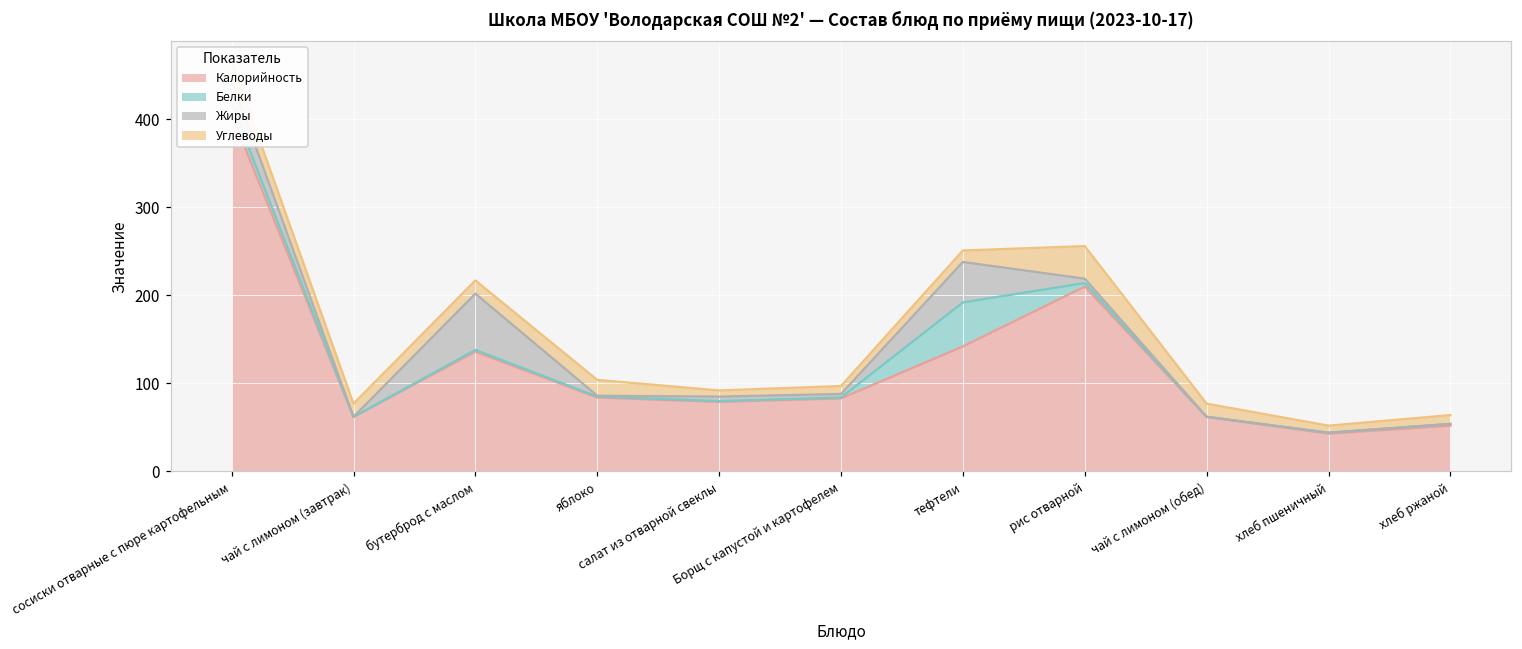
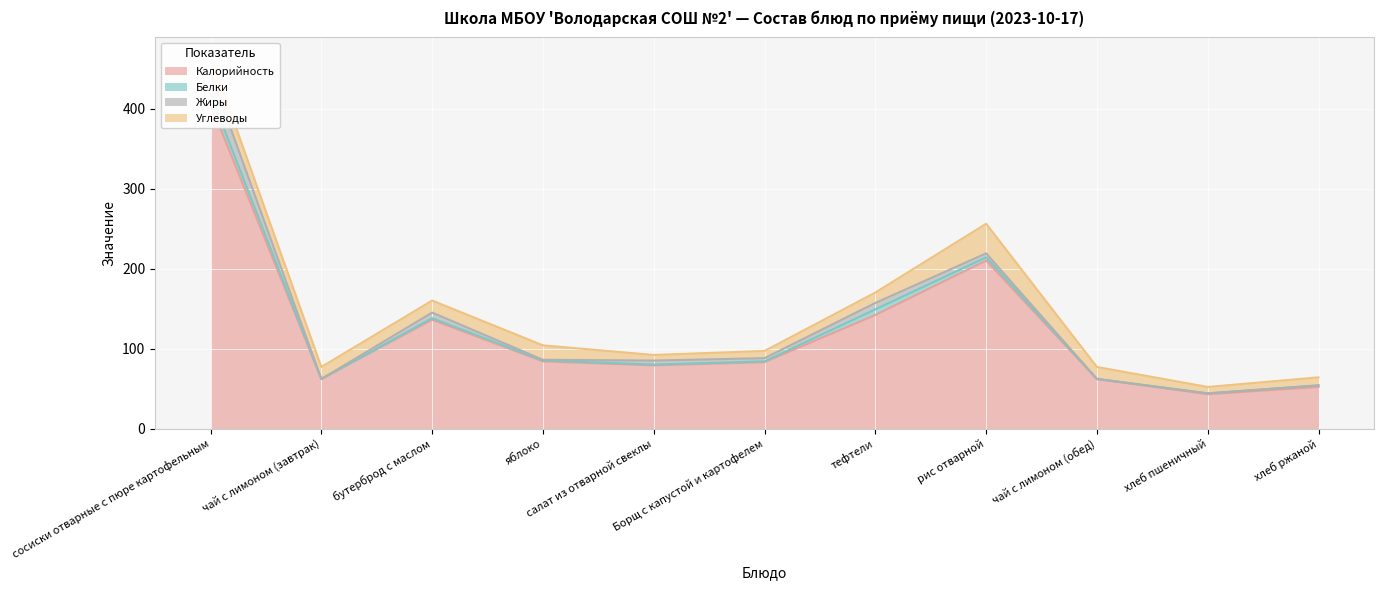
Жиры, бутерброд с маслом: 60 -> 10
Белки, тефтели: 50 -> 10
Жиры, тефтели: 50 -> 10
